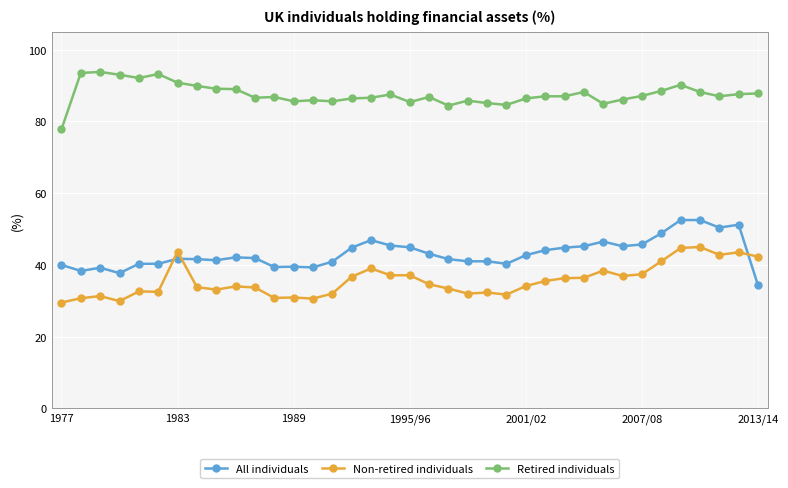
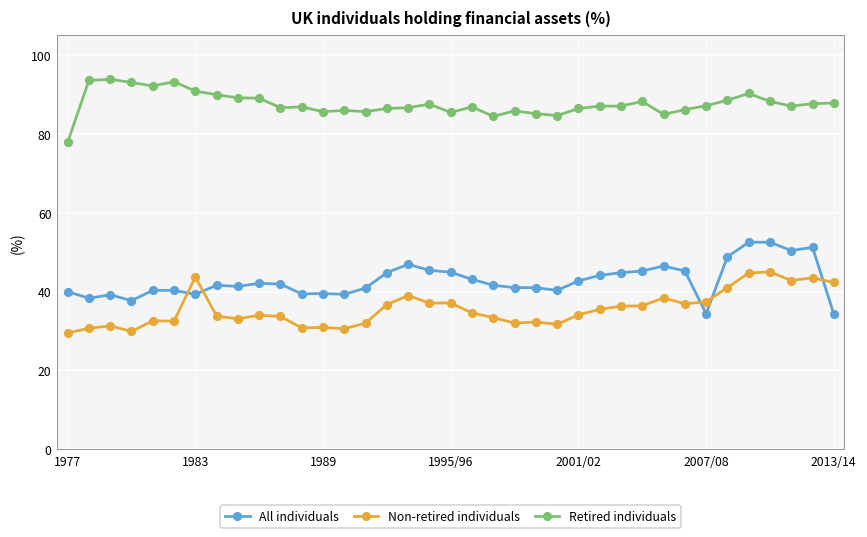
All individuals, 1983: 42 -> 39
All individuals, 2007/08: 46 -> 34
